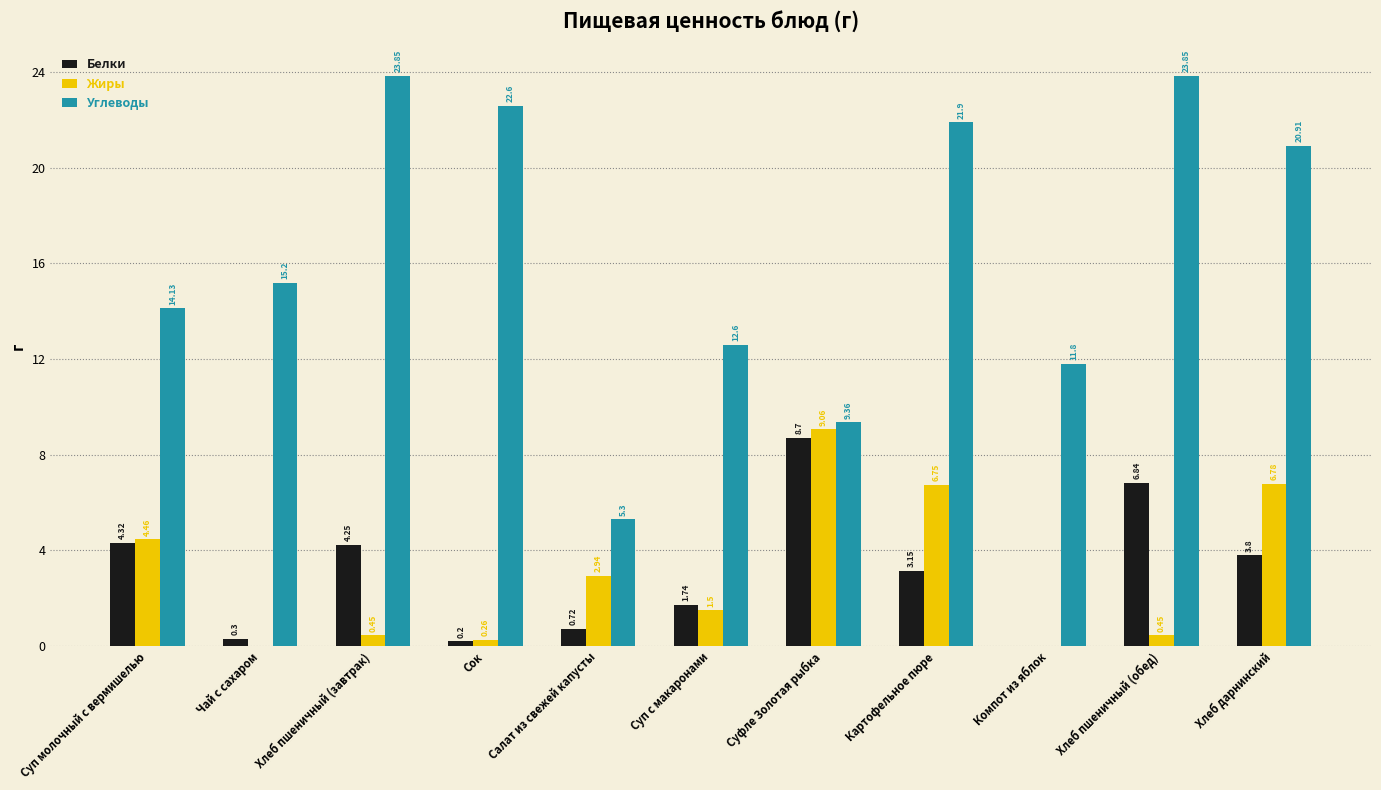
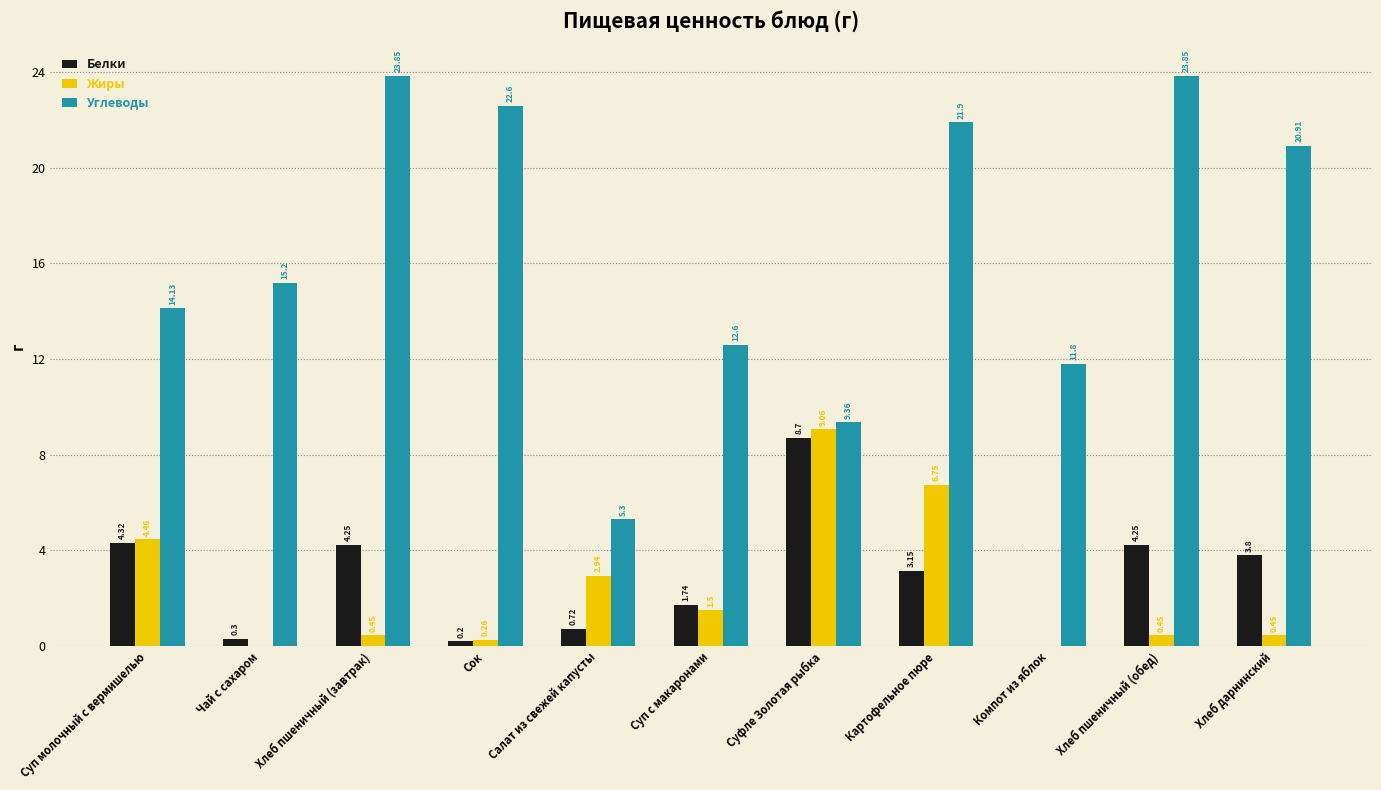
Белки, Хлеб пшеничный (обед): 6.84 -> 4.25
Жиры, Хлеб дарнинский: 6.78 -> 0.45
